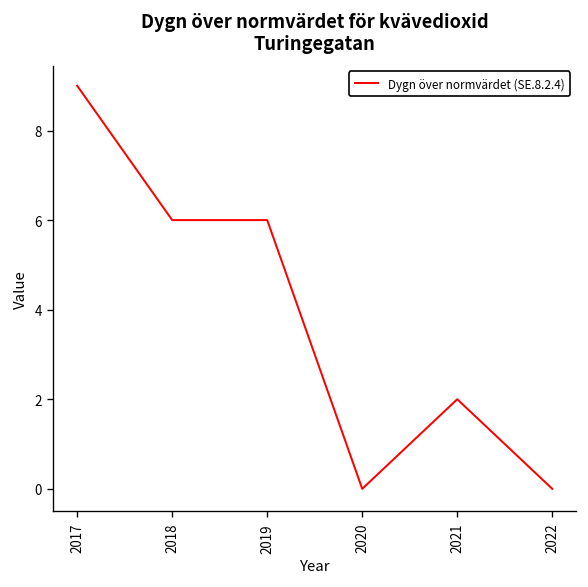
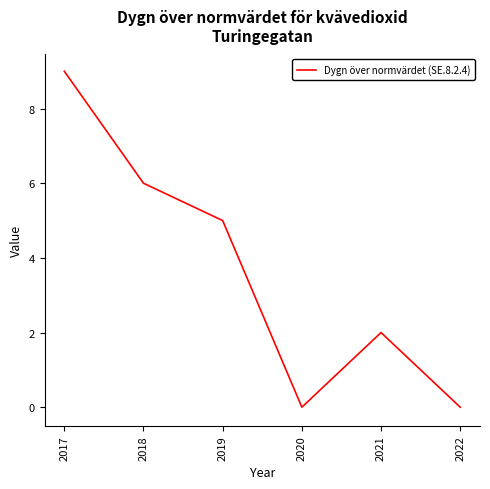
2019: 6 -> 5
